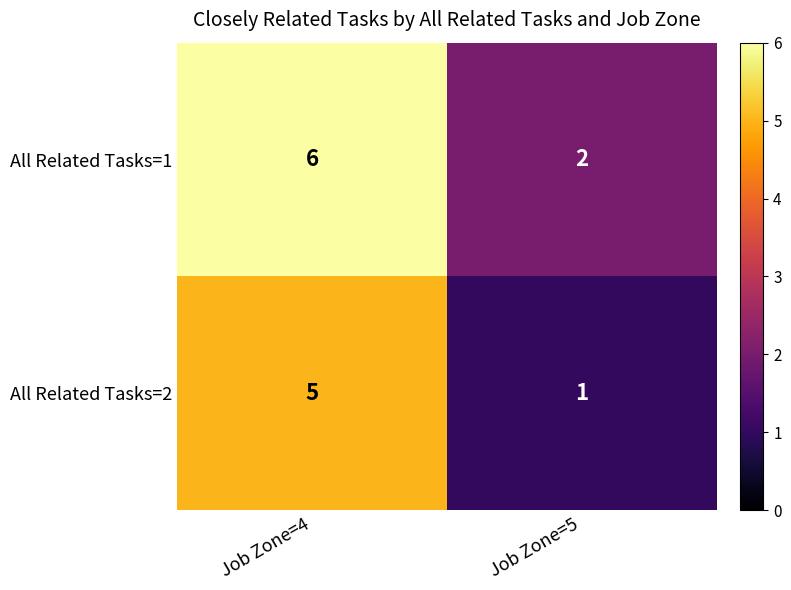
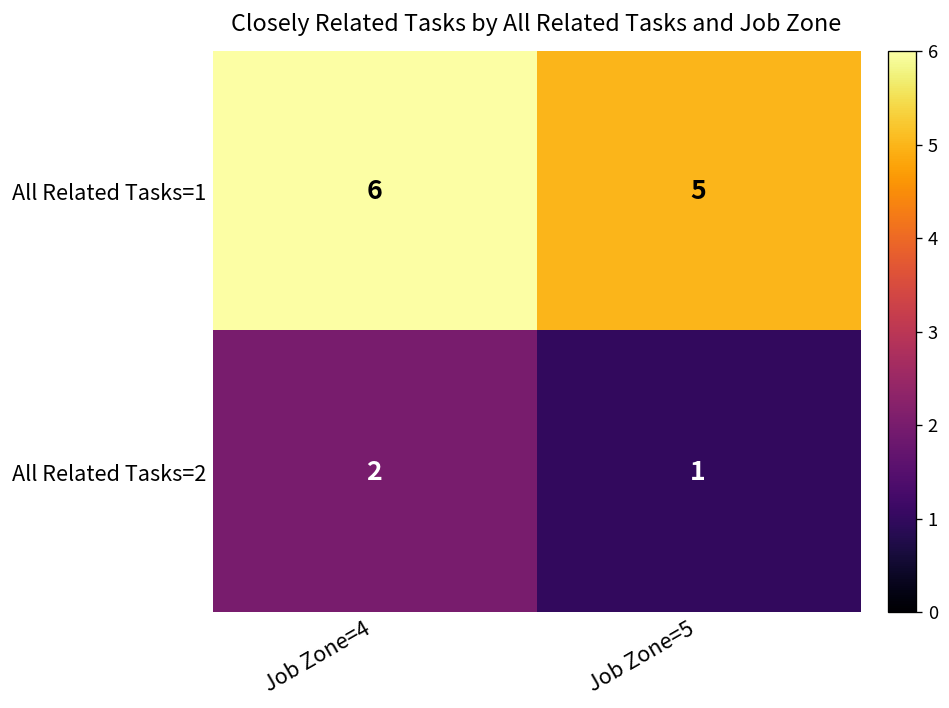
All Related Tasks=1, Job Zone=5: 2 -> 5
All Related Tasks=2, Job Zone=4: 5 -> 2
